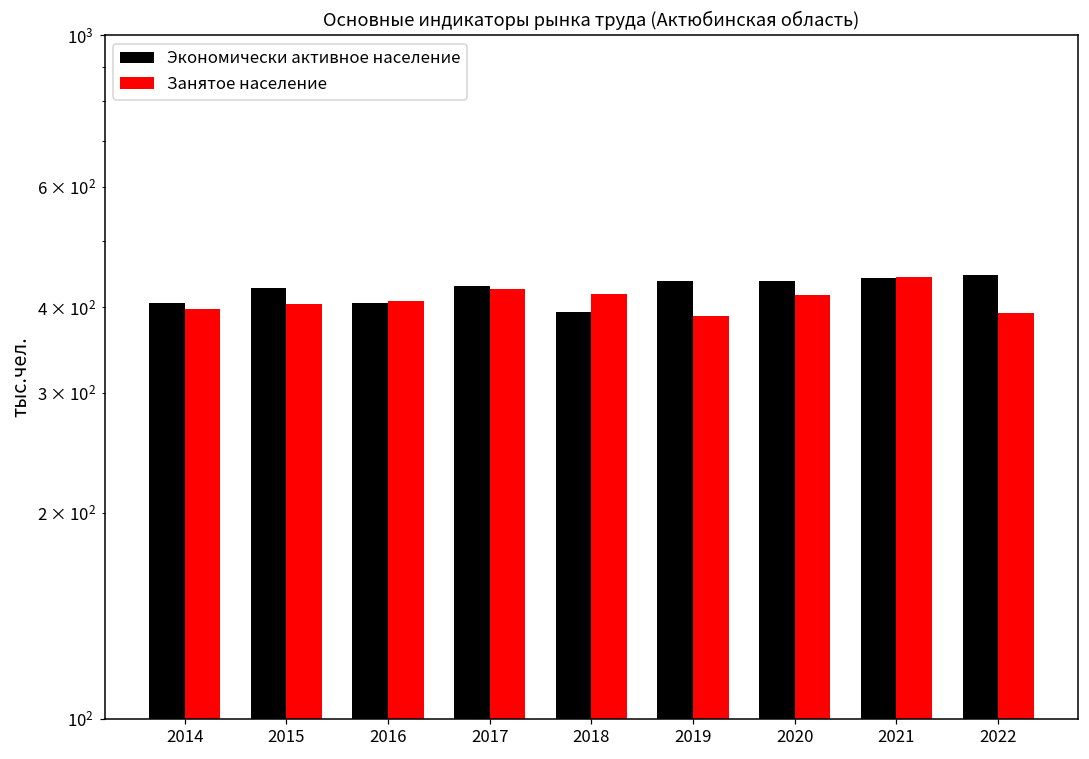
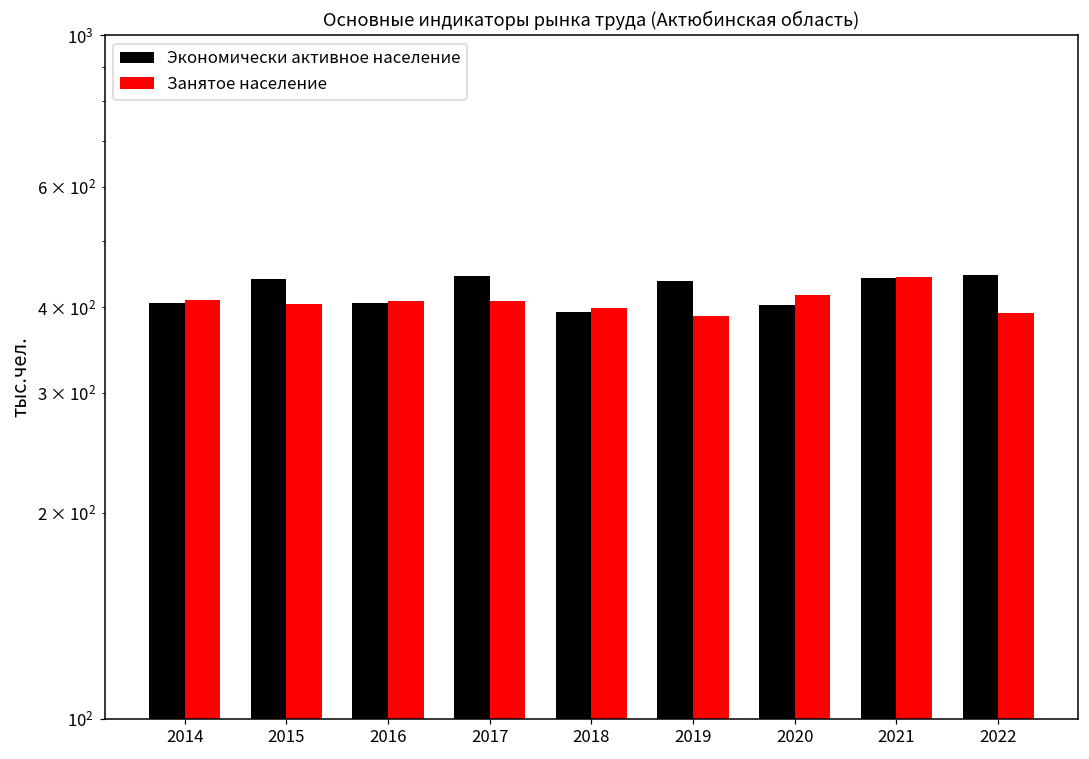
Занятое население, 2014: 400 -> 410
Экономически активное население, 2015: 430 -> 440
Экономически активное население, 2017: 430 -> 440
Занятое население, 2017: 430 -> 410
Занятое население, 2018: 420 -> 400
Экономически активное население, 2020: 440 -> 400
